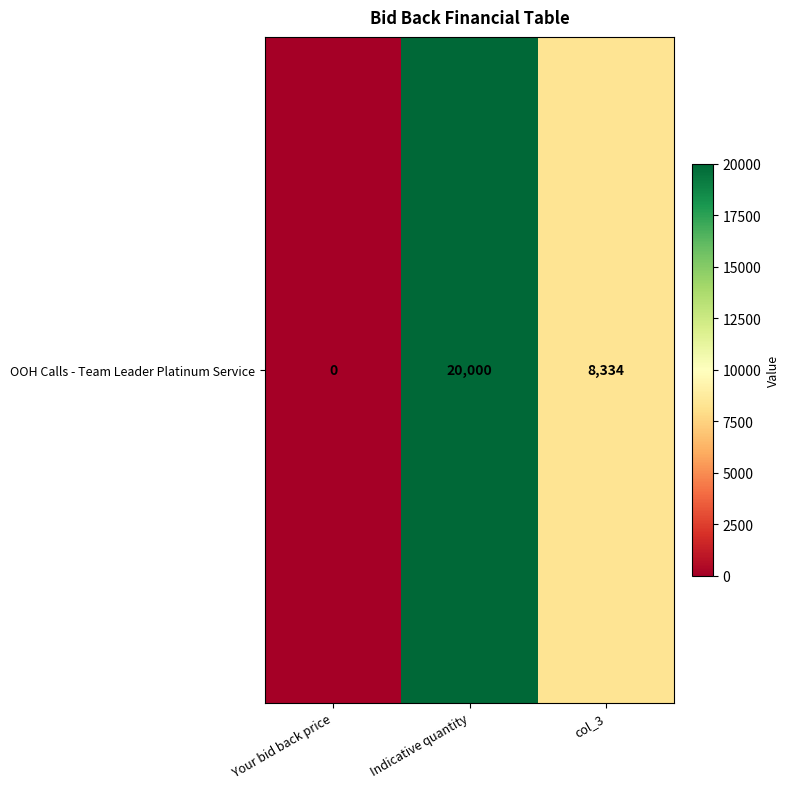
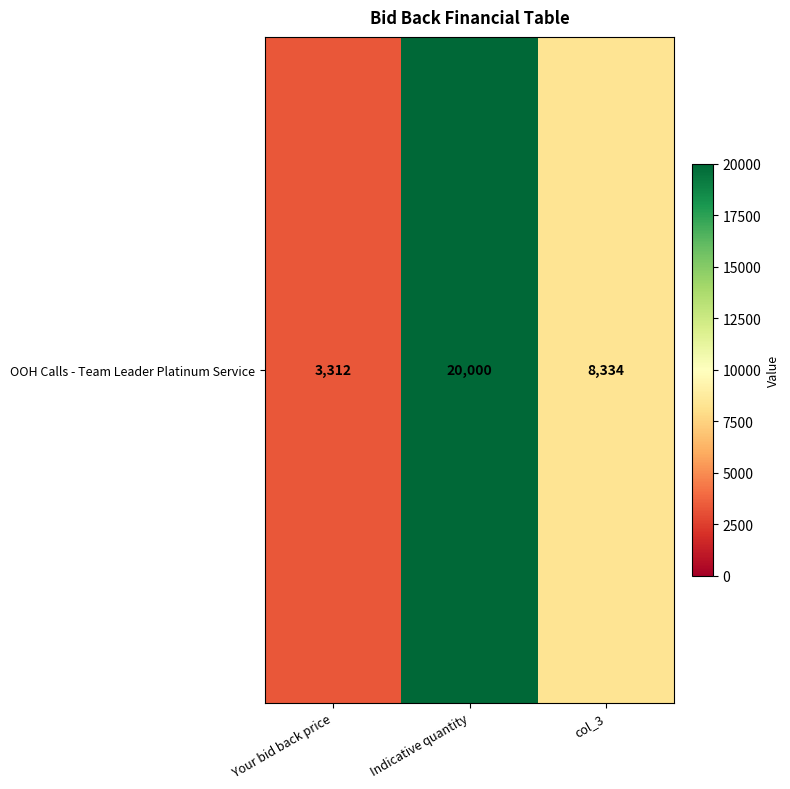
OOH Calls - Team Leader Platinum Service, Your bid back price: 0 -> 3,312
